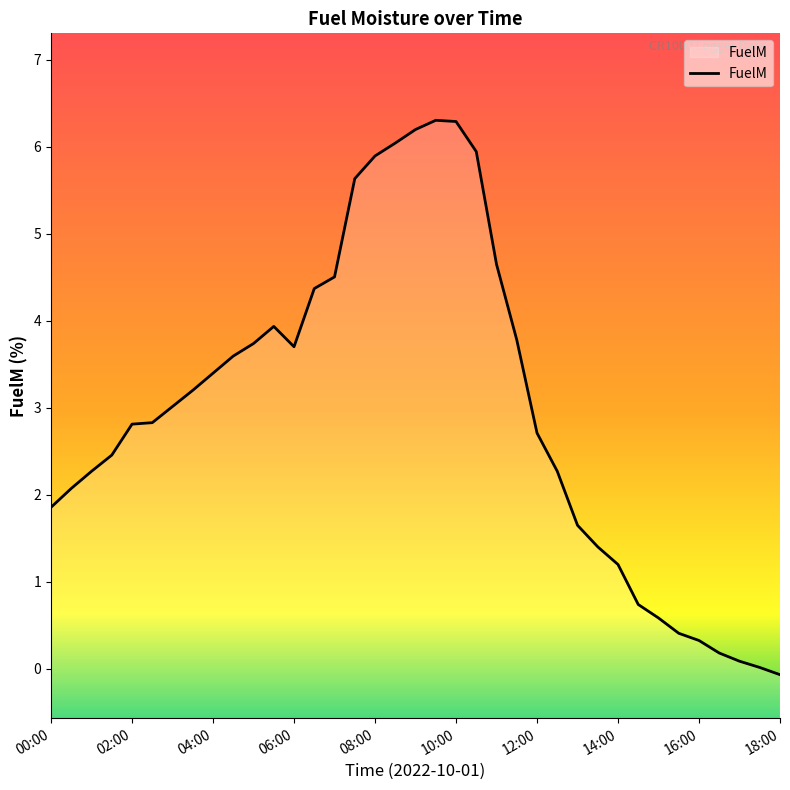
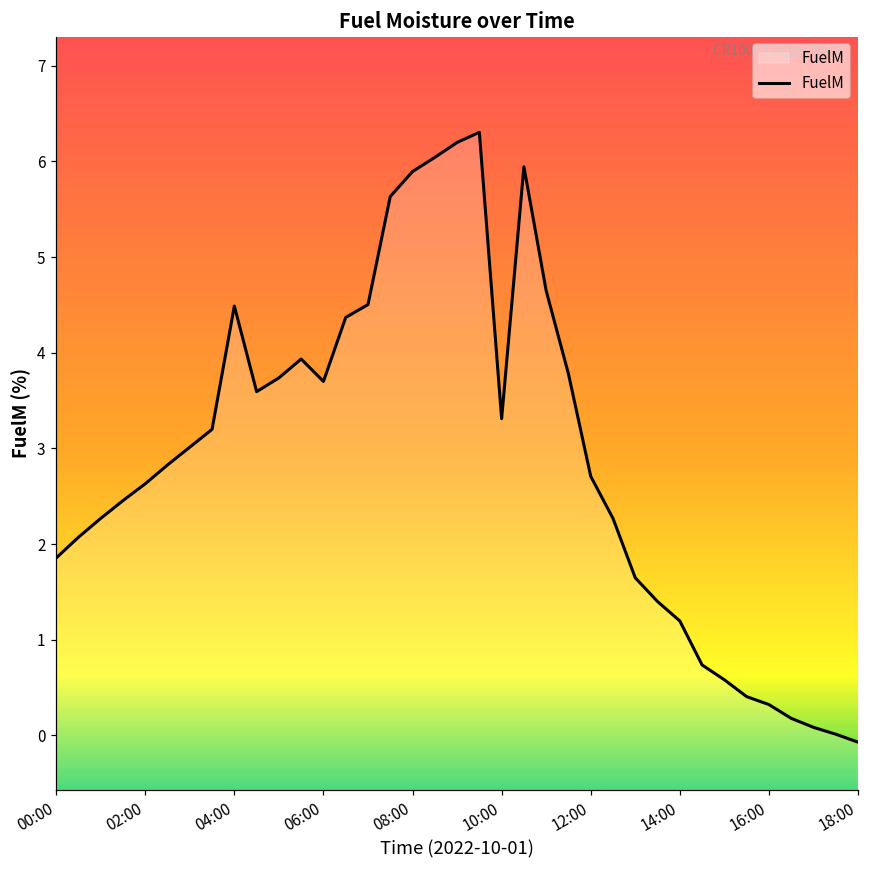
02:00: 2.8 -> 2.6
04:00: 3.4 -> 4.5
10:00: 6.3 -> 3.3
